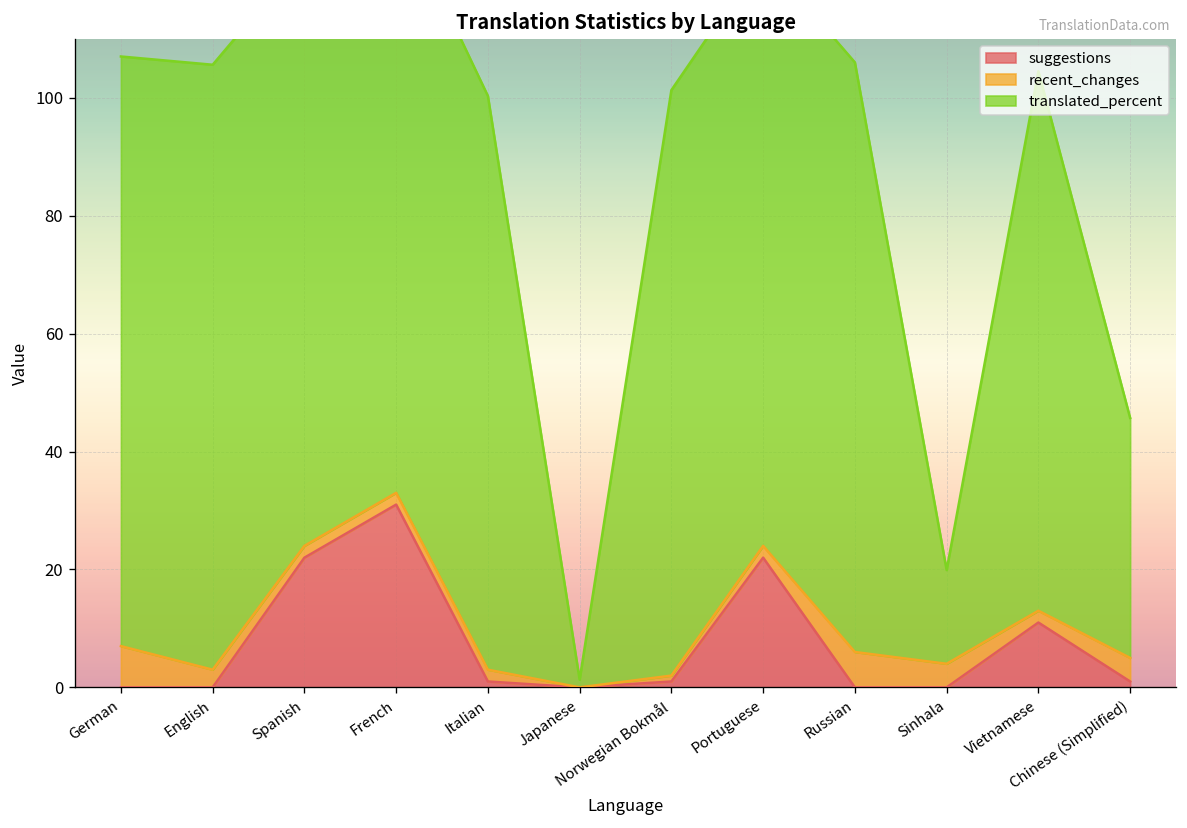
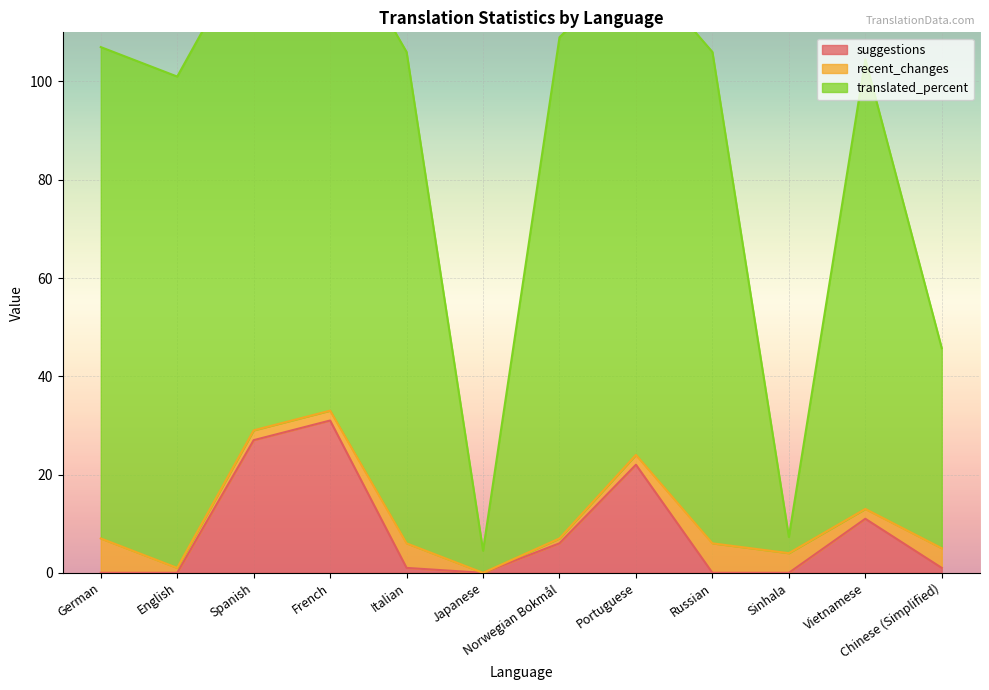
recent_changes, English: 3 -> 1
translated_percent, English: 103 -> 100
suggestions, Spanish: 22 -> 27
recent_changes, Italian: 2 -> 5
translated_percent, Italian: 97 -> 100
translated_percent, Japanese: 1 -> 5
suggestions, Norwegian Bokmål: 1 -> 6
translated_percent, Norwegian Bokmål: 99 -> 102
translated_percent, Sinhala: 16 -> 3
